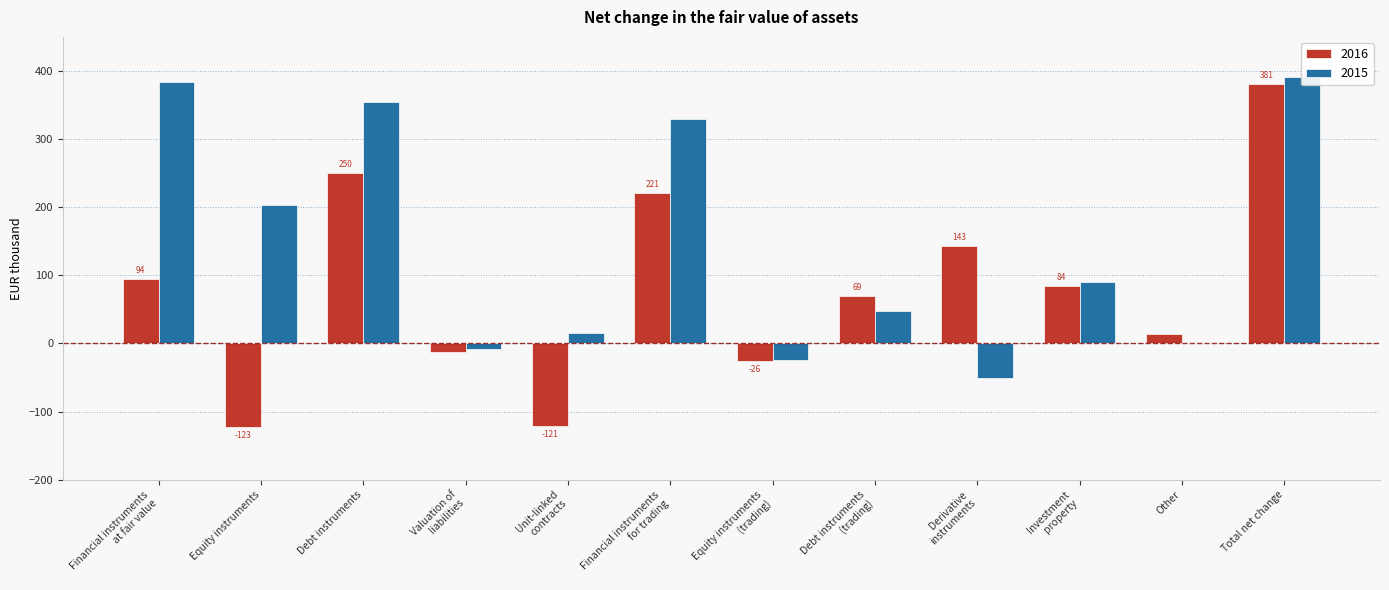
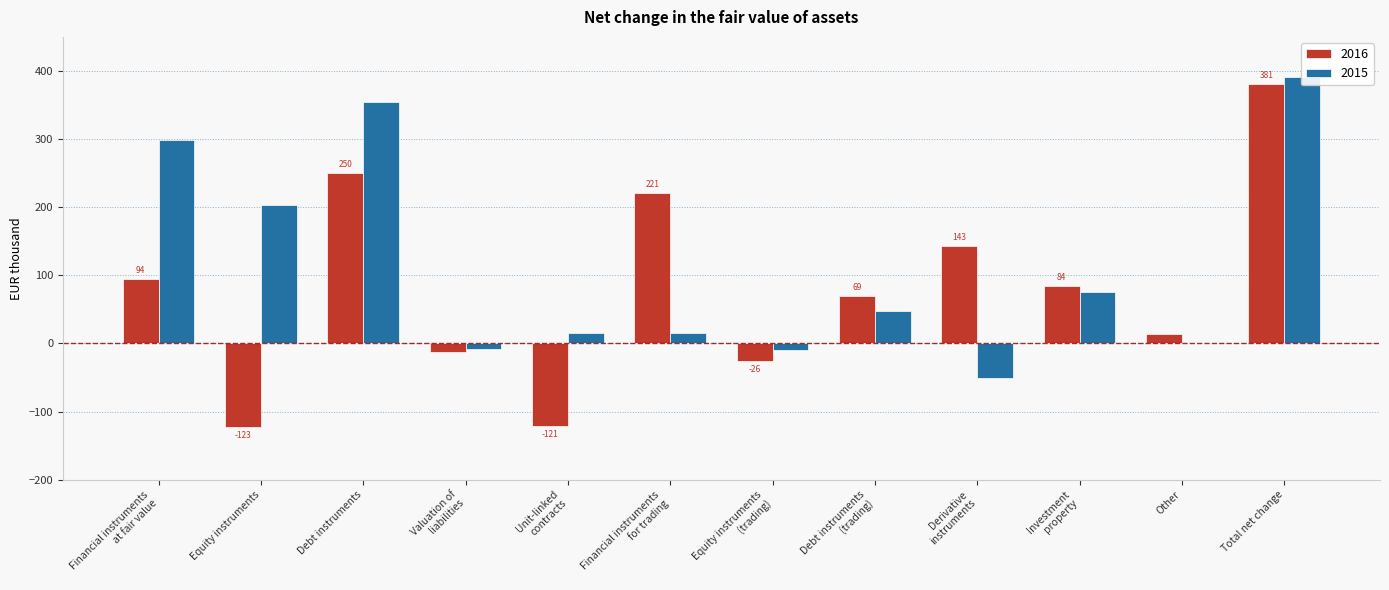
2015, Financial instruments at fair value: 380 -> 300
2015, Financial instruments for trading: 330 -> 20
2015, Equity instruments (trading): -30 -> -10
2015, Investment property: 90 -> 80
